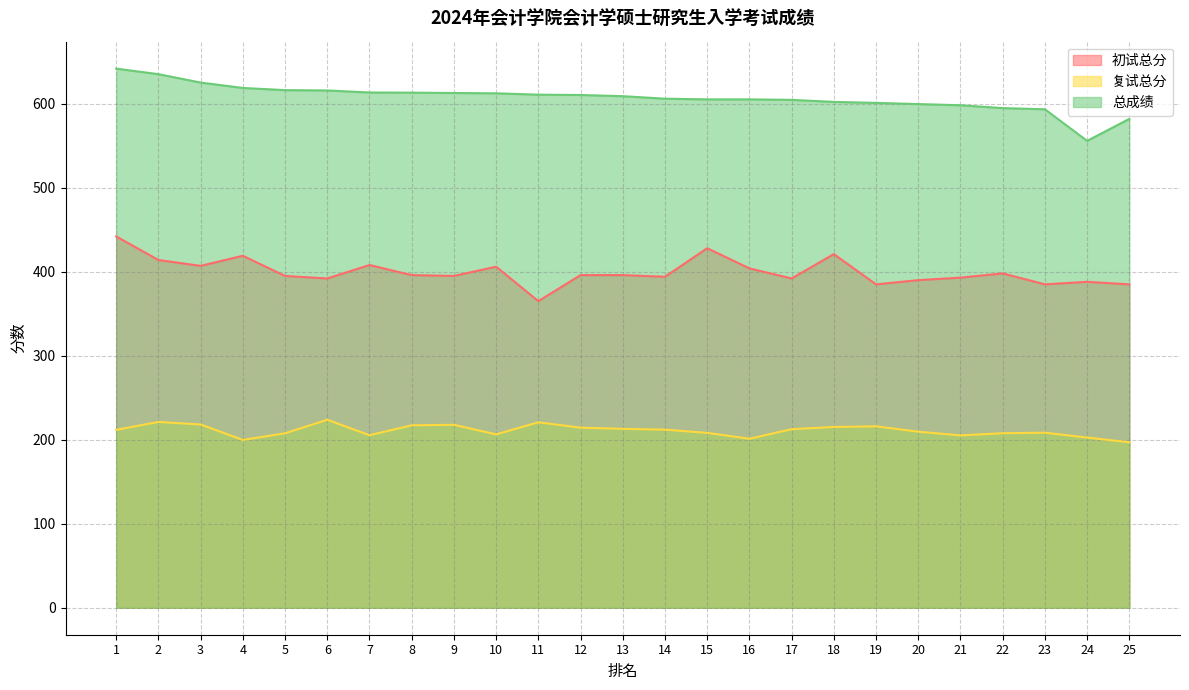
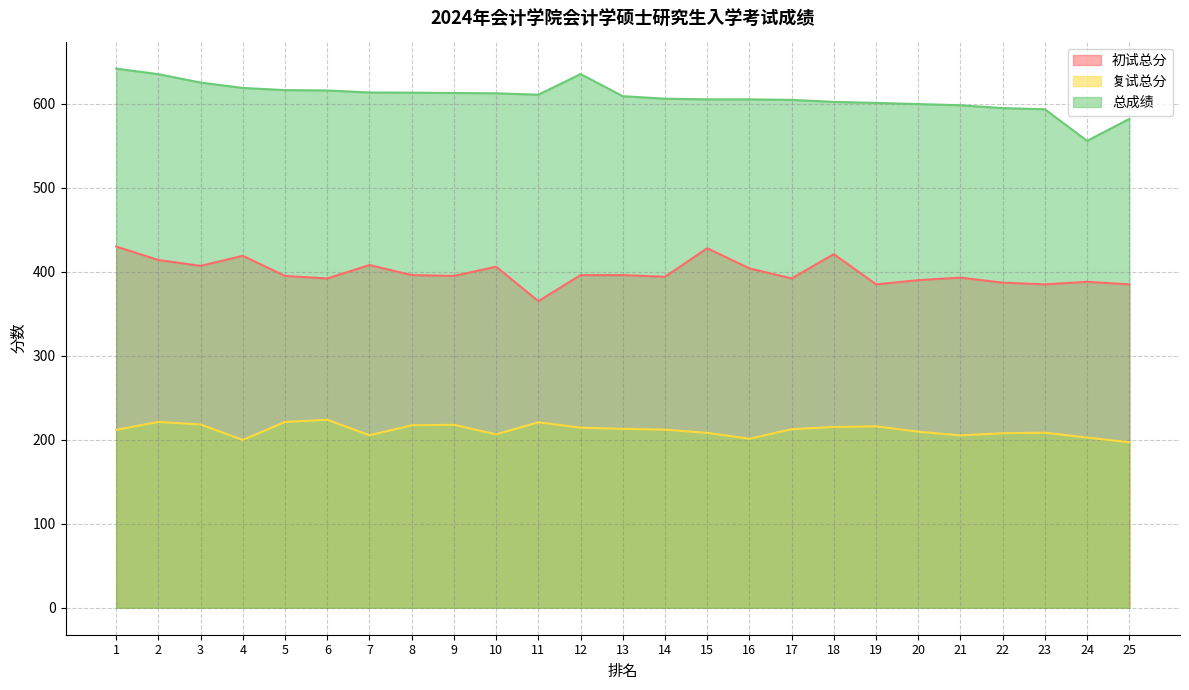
初试总分, 1: 440 -> 430
复试总分, 5: 210 -> 220
总成绩, 12: 610 -> 640
初试总分, 22: 400 -> 390
